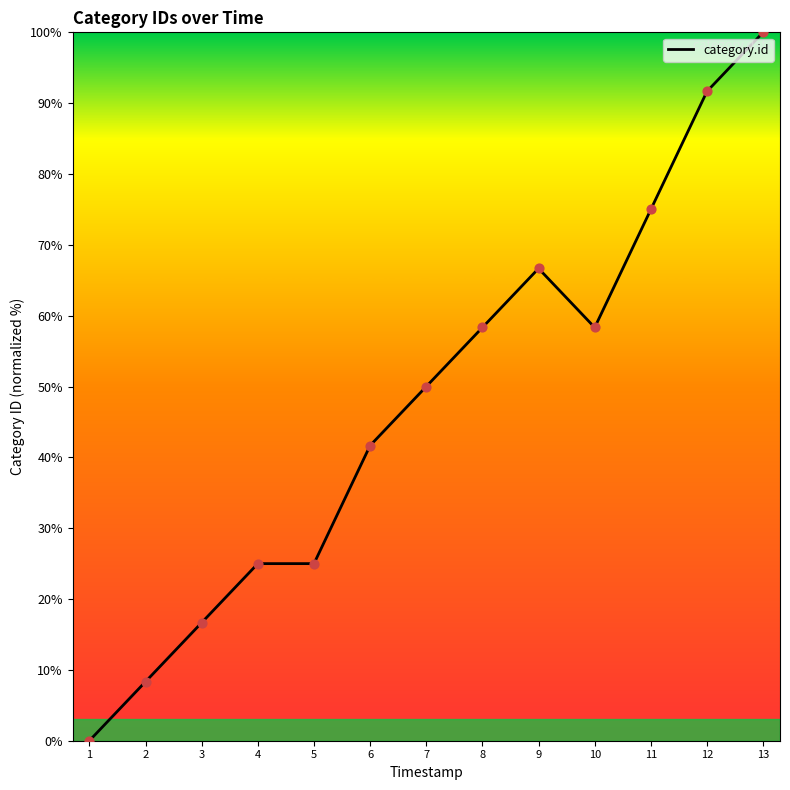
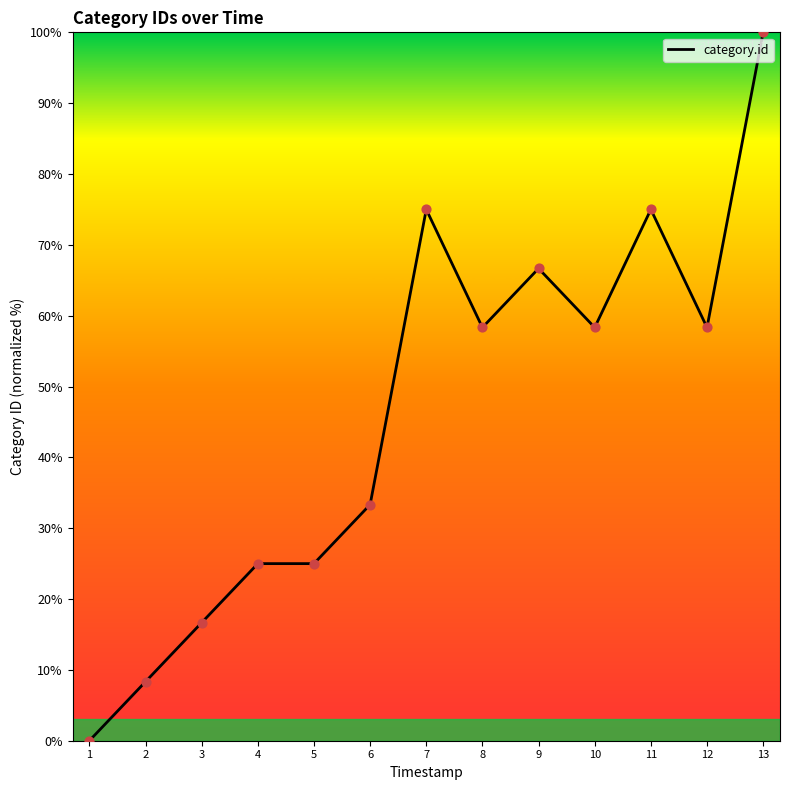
6: 42% -> 33%
7: 50% -> 75%
12: 92% -> 58%
